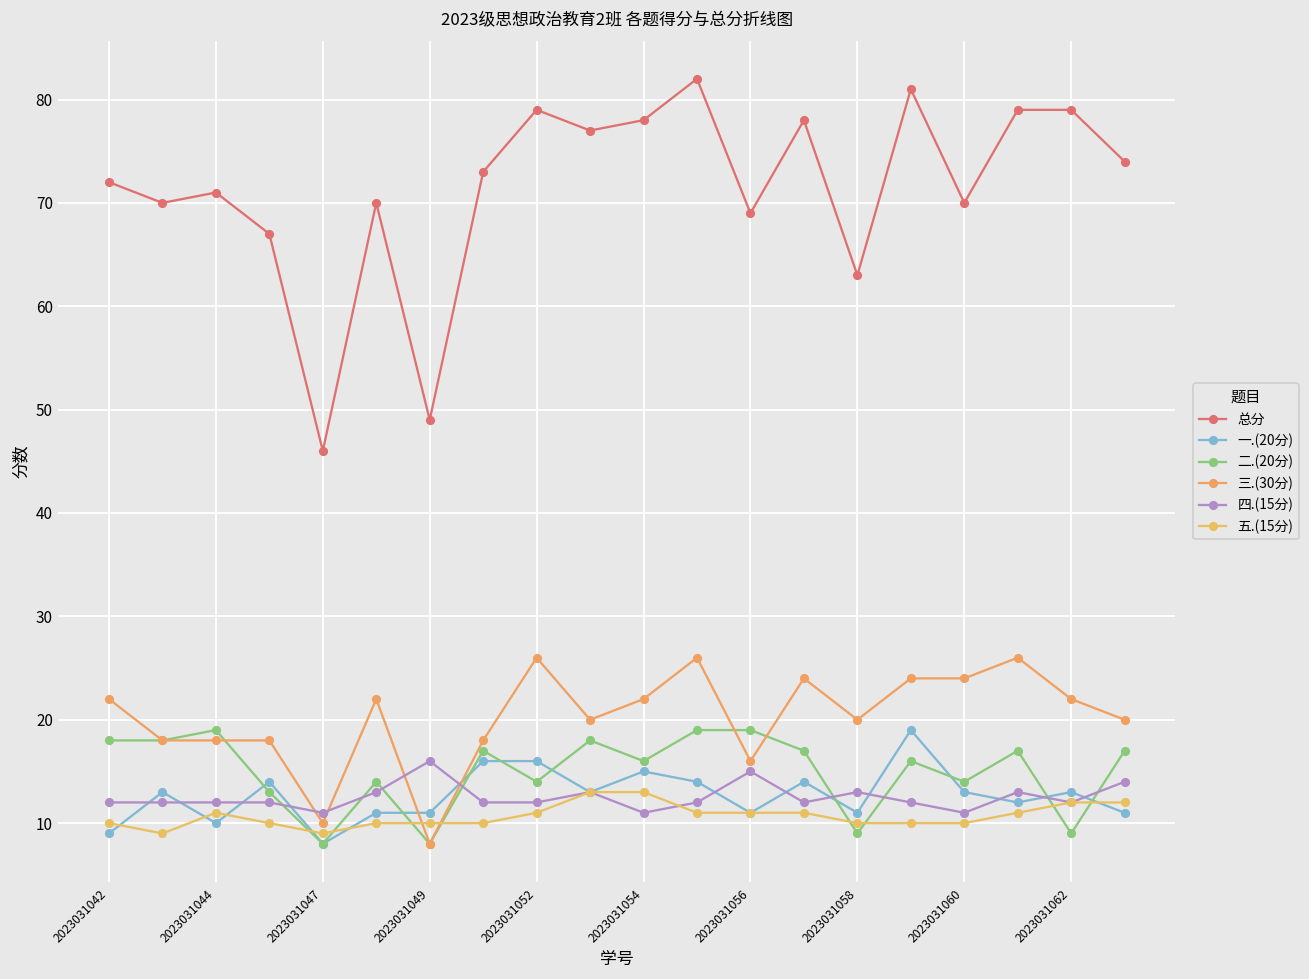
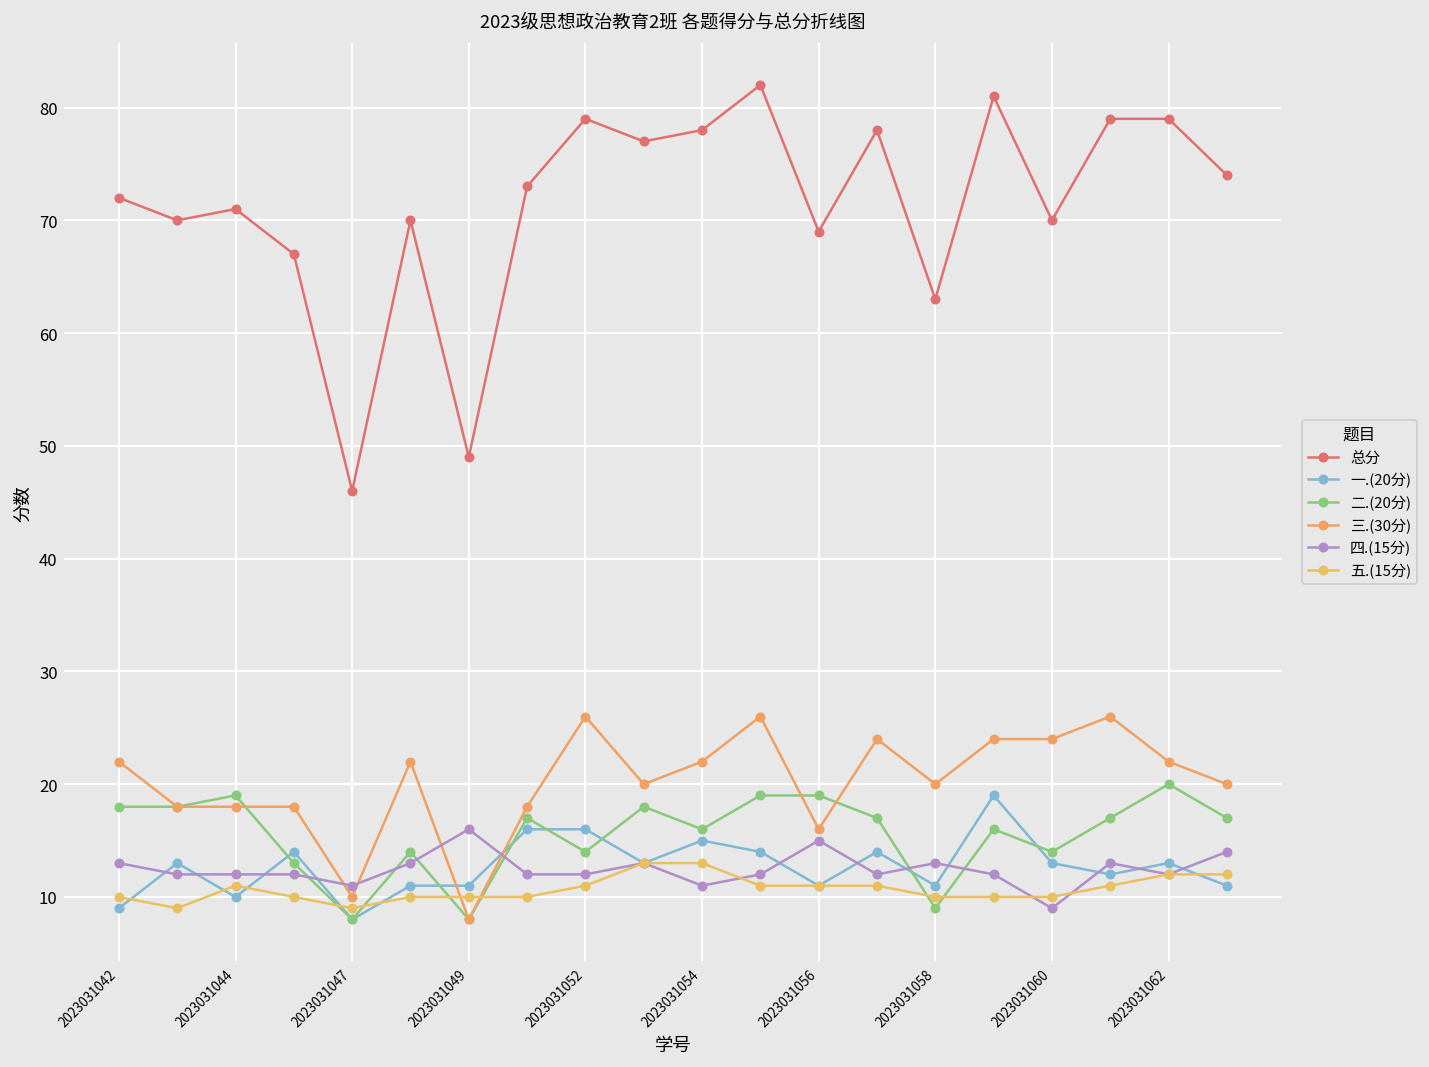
四.(15分), 2023031042: 12 -> 13
四.(15分), 2023031060: 11 -> 9
二.(20分), 2023031062: 9 -> 20
